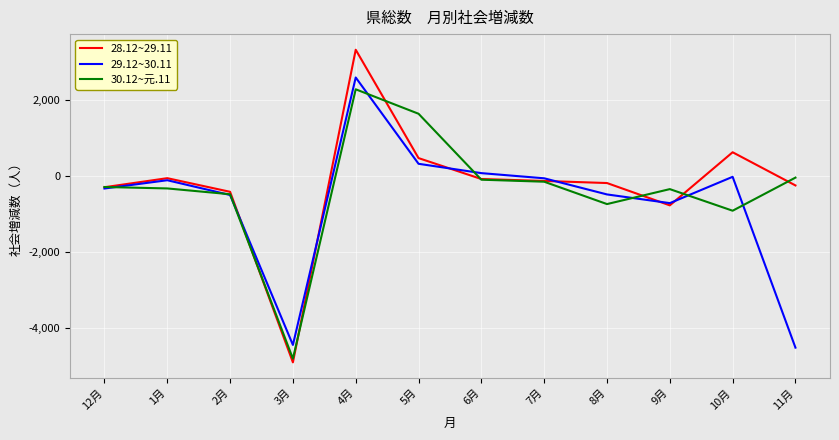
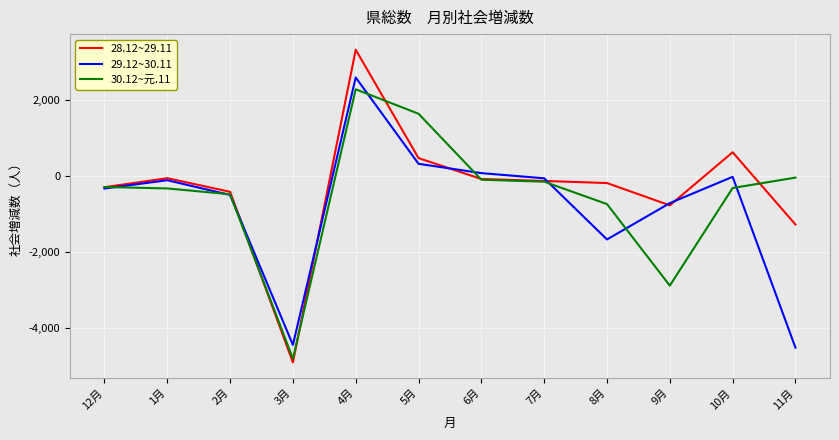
29.12~30.11, 8月: -500 -> -1,700
30.12~元.11, 9月: -300 -> -2,900
30.12~元.11, 10月: -900 -> -300
28.12~29.11, 11月: -200 -> -1,300
